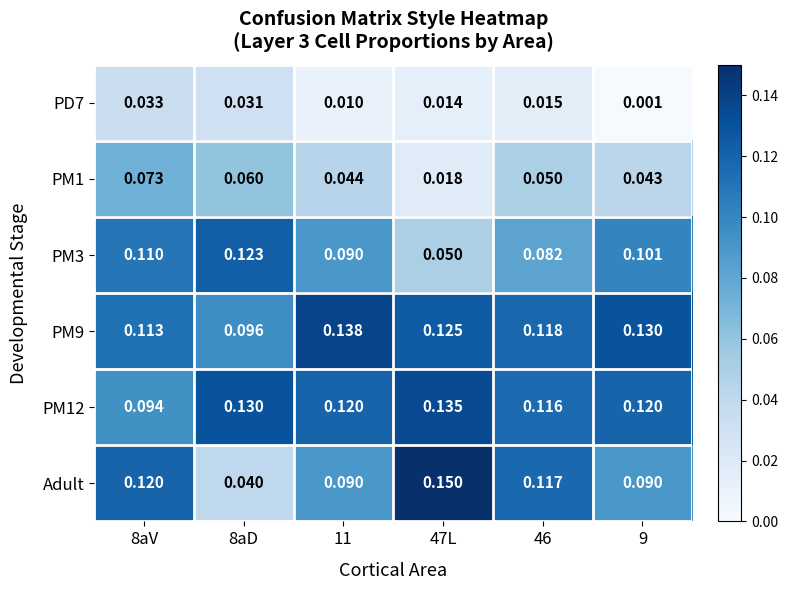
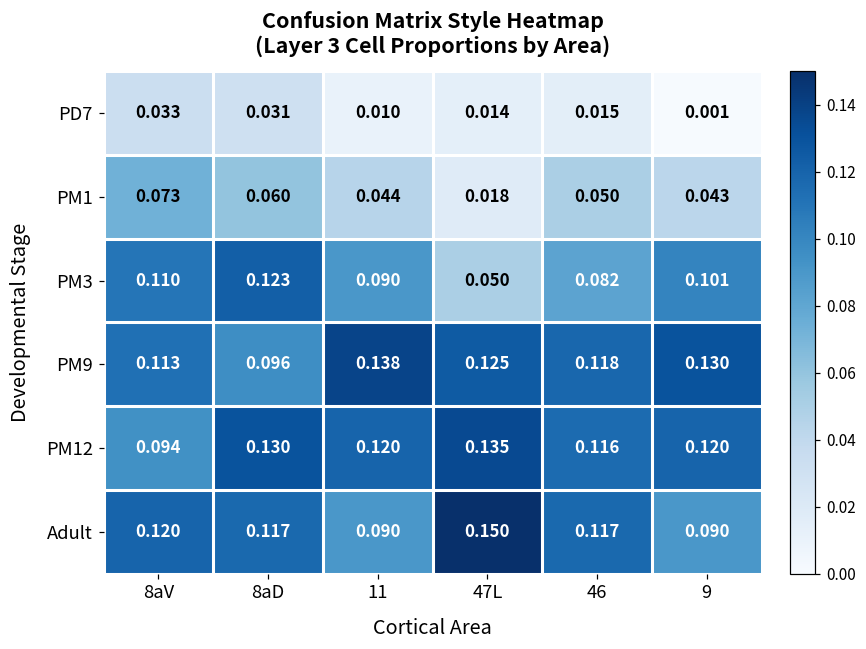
Adult, 8aD: 0.040 -> 0.117
